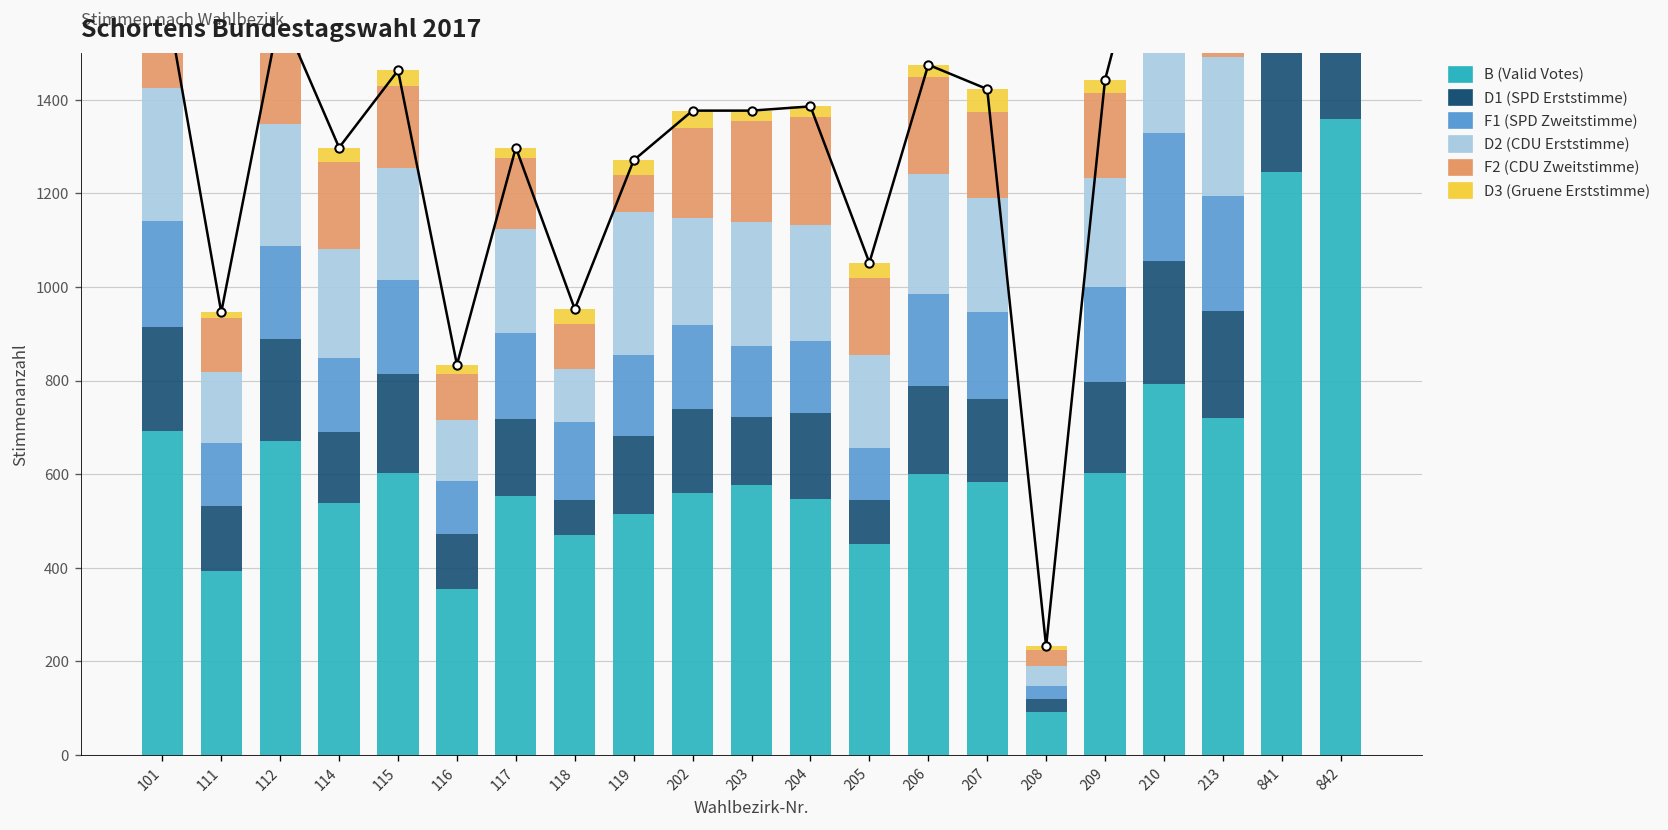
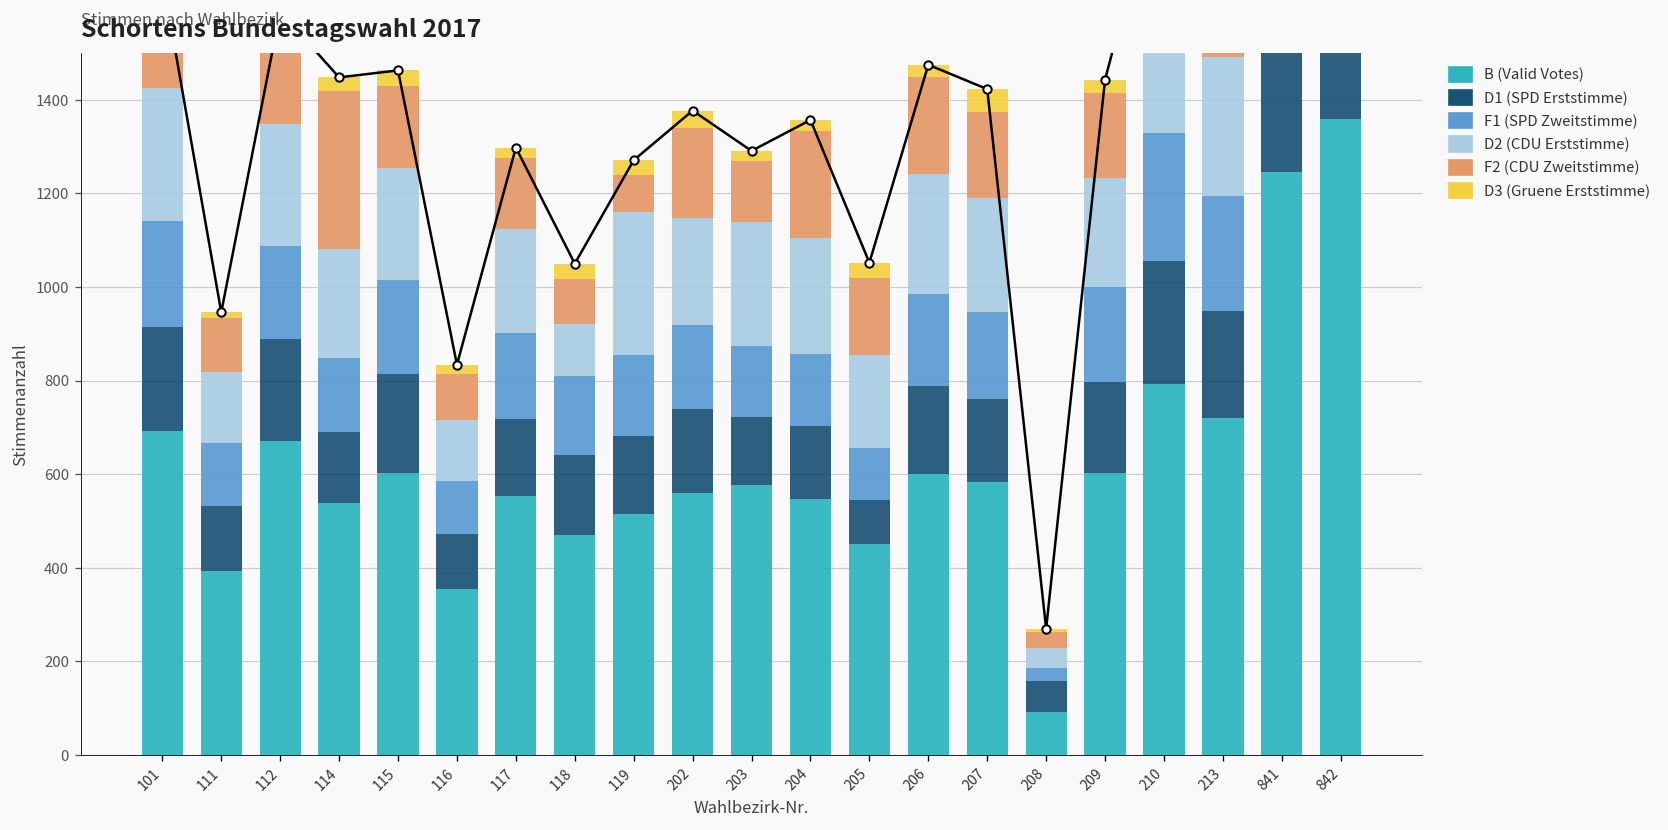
F2 (CDU Zweitstimme), 114: 190 -> 340
D1 (SPD Erststimme), 118: 70 -> 170
F2 (CDU Zweitstimme), 203: 220 -> 130
D1 (SPD Erststimme), 204: 190 -> 160
D1 (SPD Erststimme), 208: 30 -> 70
